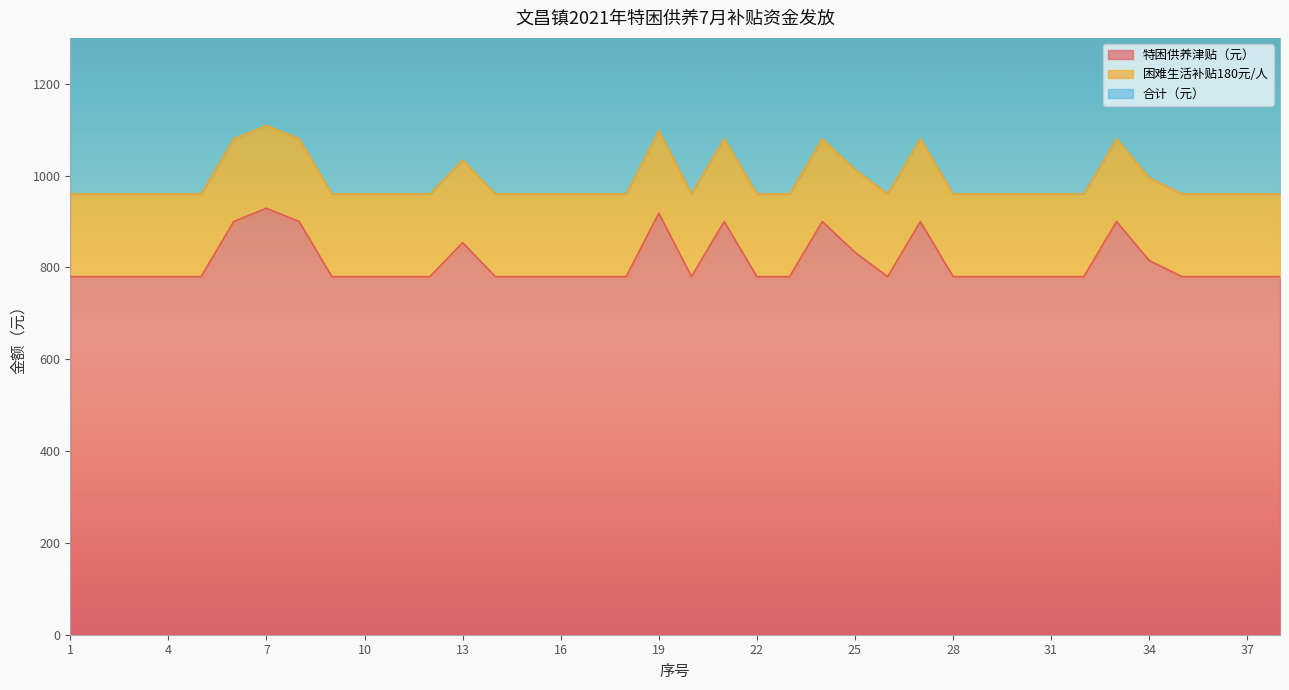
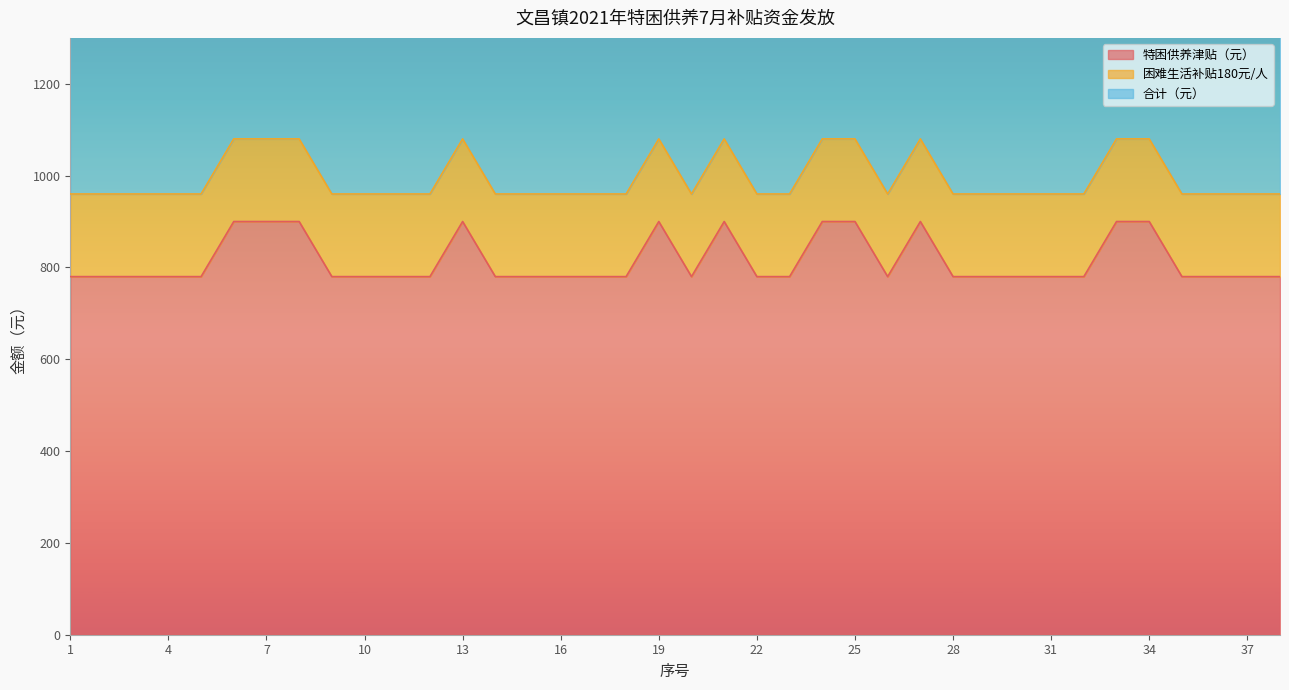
特困供养津贴（元）, 7: 930 -> 900
特困供养津贴（元）, 13: 850 -> 900
特困供养津贴（元）, 19: 920 -> 900
特困供养津贴（元）, 25: 830 -> 900
特困供养津贴（元）, 34: 820 -> 900
